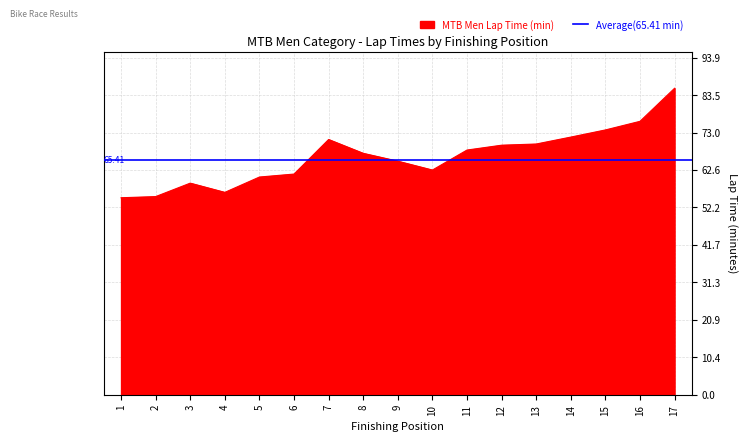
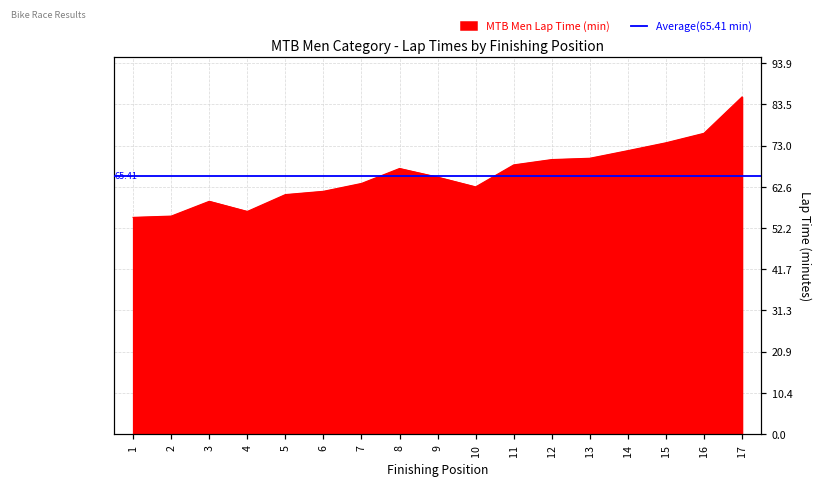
7: 71 -> 63
